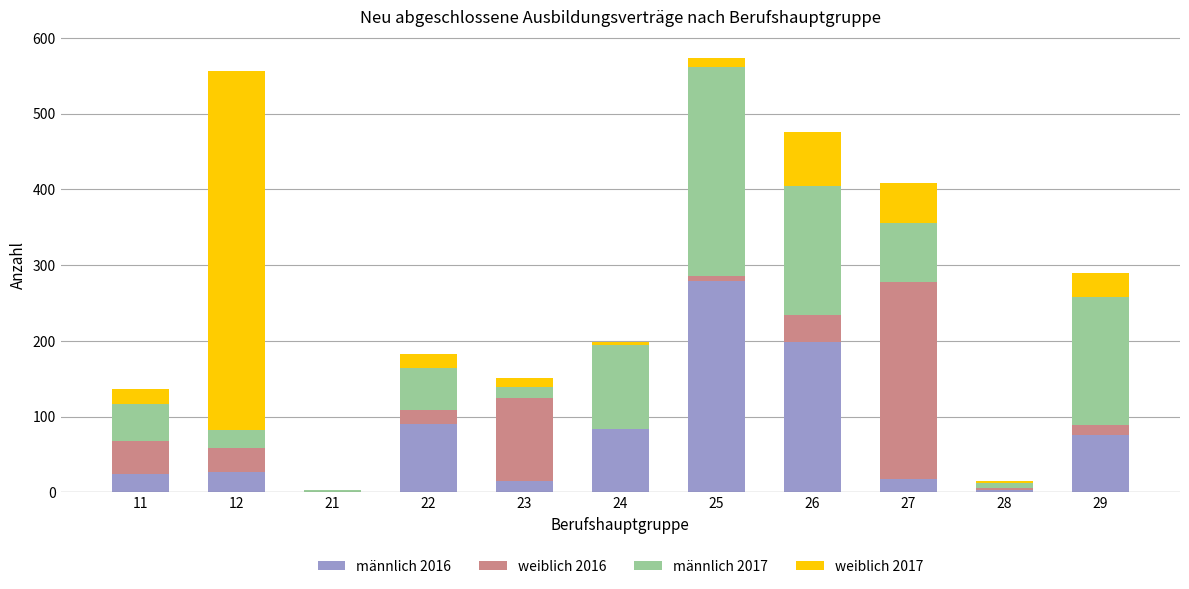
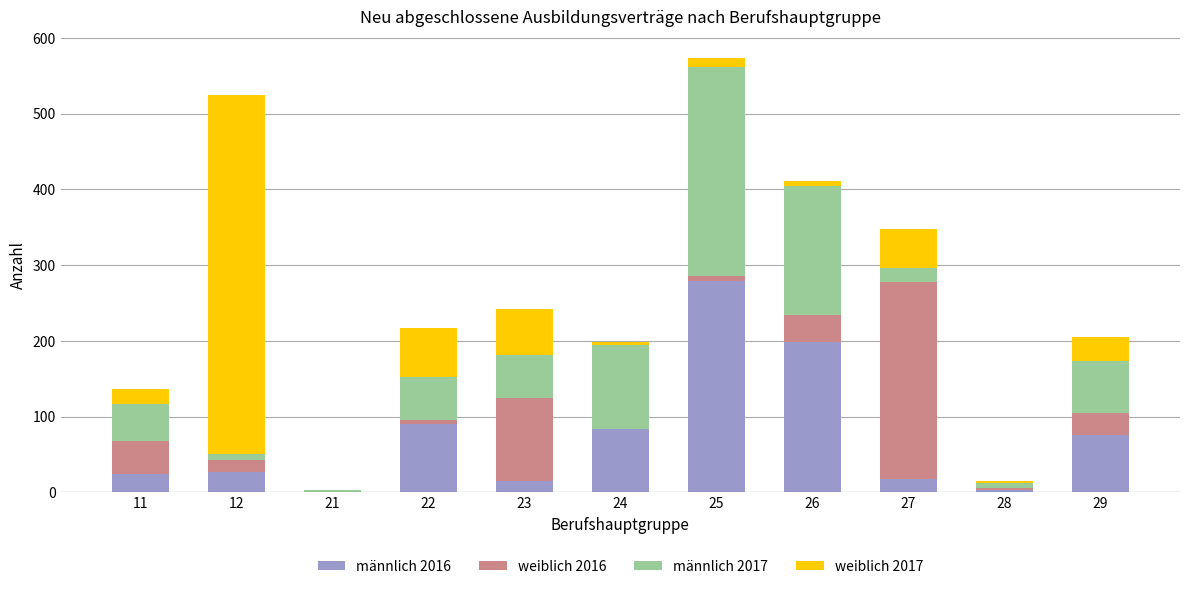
weiblich 2016, 12: 30 -> 20
männlich 2017, 12: 20 -> 10
weiblich 2016, 22: 20 -> 10
weiblich 2017, 22: 20 -> 70
männlich 2017, 23: 20 -> 60
weiblich 2017, 23: 10 -> 60
weiblich 2017, 26: 70 -> 10
männlich 2017, 27: 80 -> 20
weiblich 2016, 29: 10 -> 30
männlich 2017, 29: 170 -> 70
